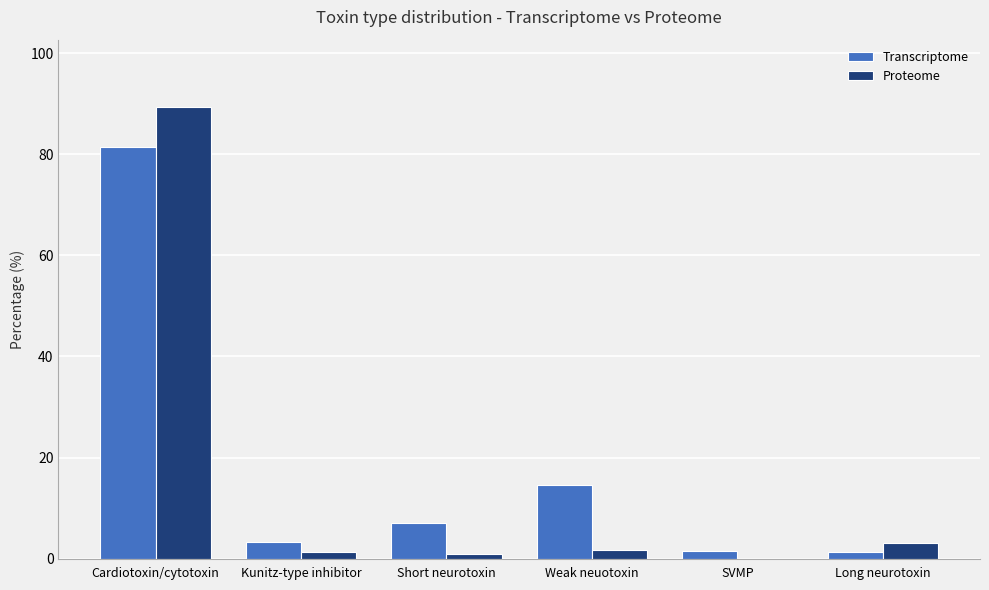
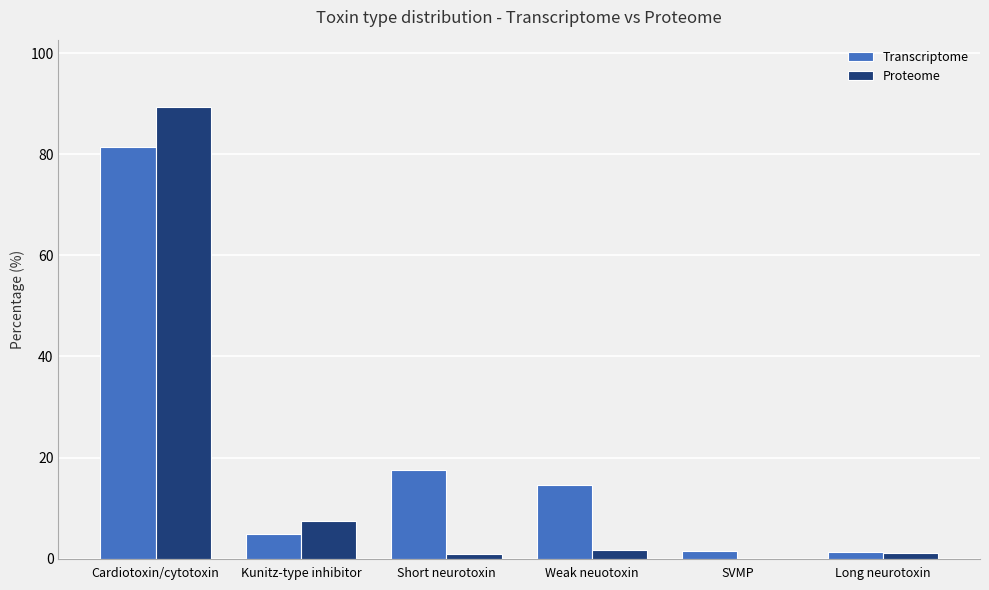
Transcriptome, Kunitz-type inhibitor: 3 -> 5
Proteome, Kunitz-type inhibitor: 1 -> 7
Transcriptome, Short neurotoxin: 7 -> 18
Proteome, Long neurotoxin: 3 -> 1
